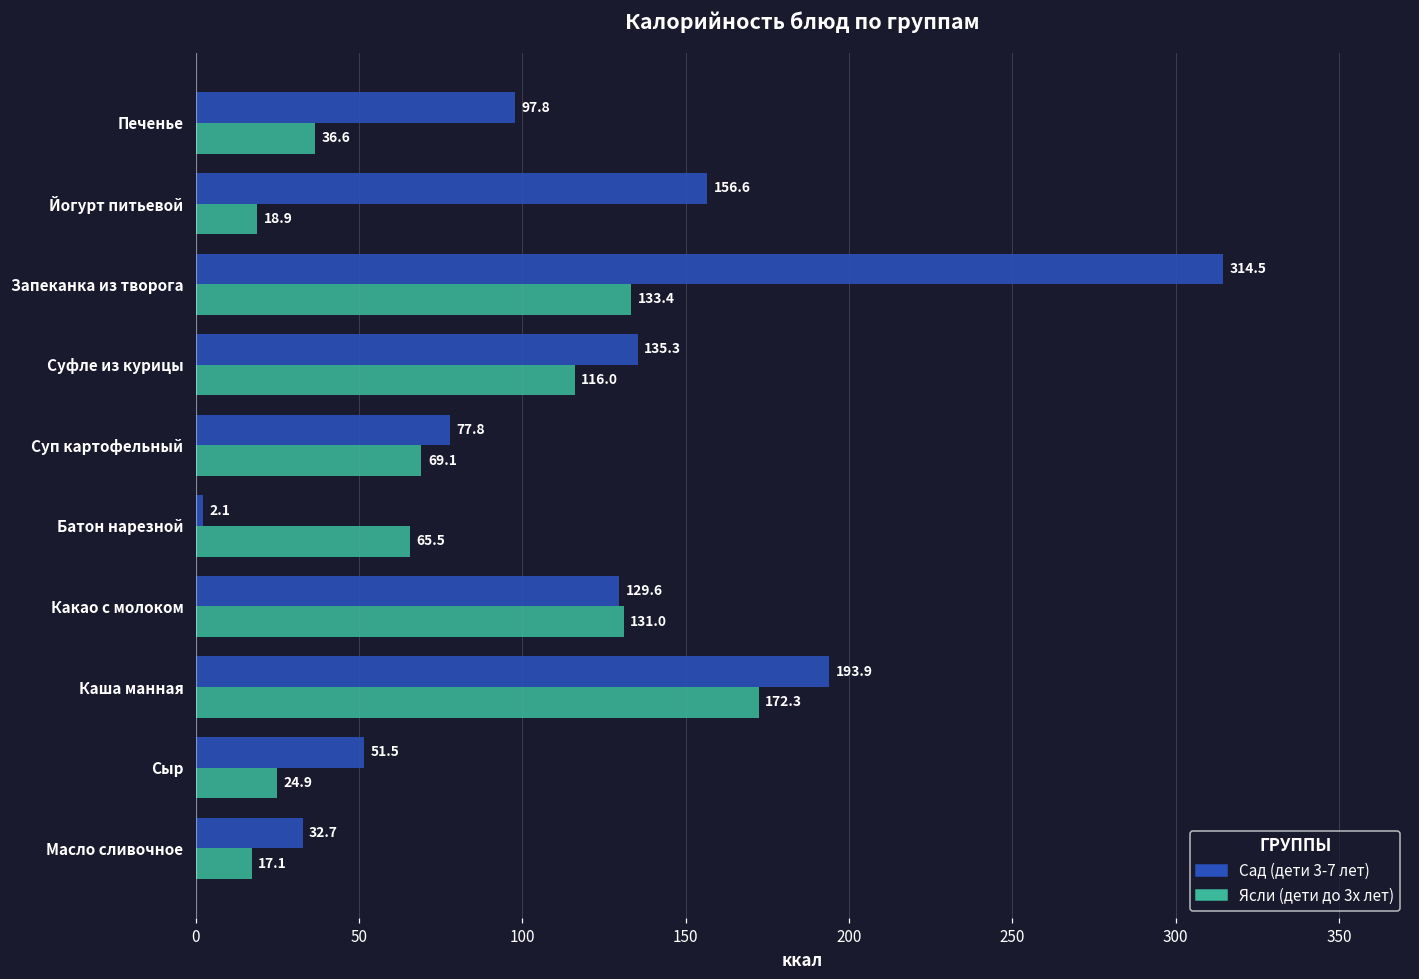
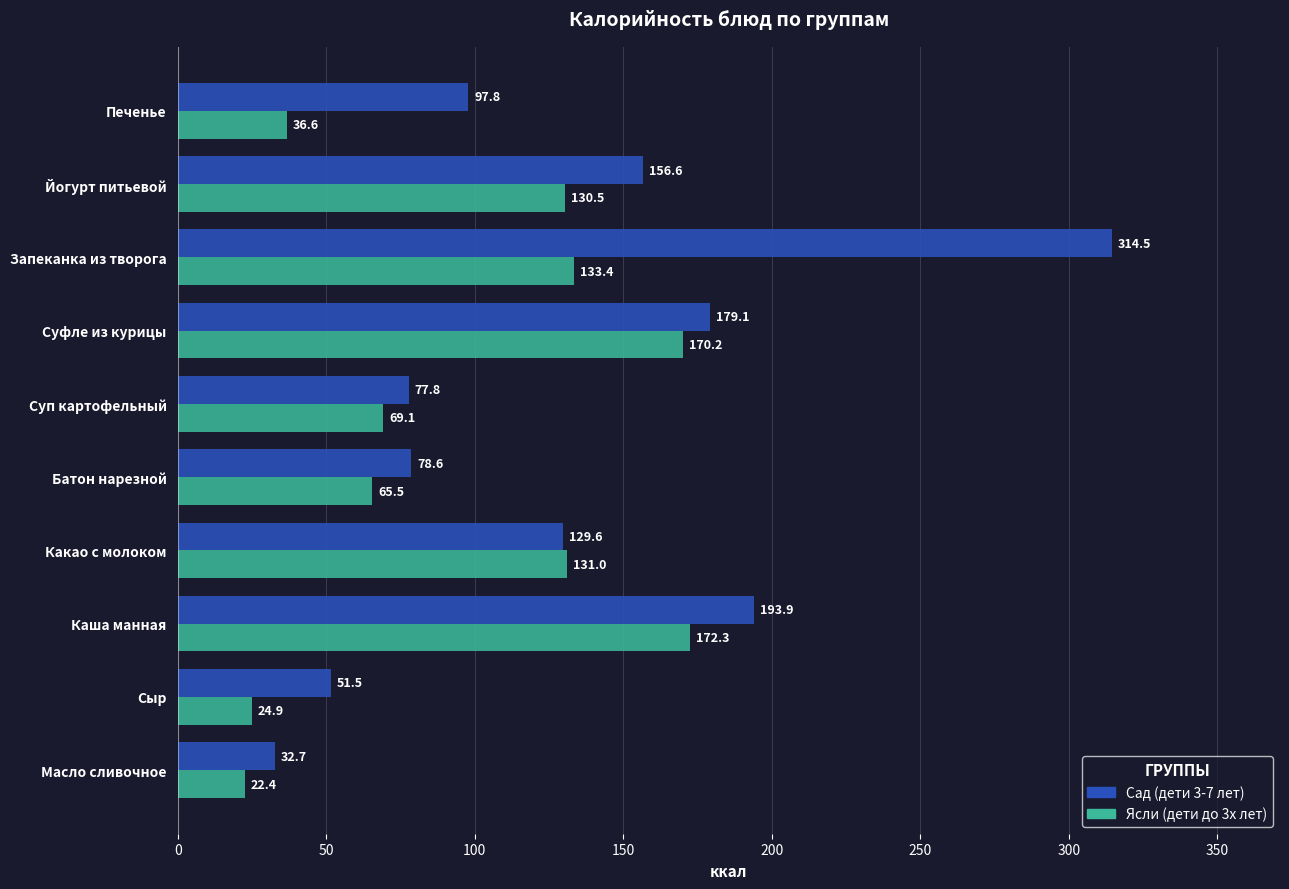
Ясли (дети до 3х лет), Йогурт питьевой: 18.9 -> 130.5
Сад (дети 3-7 лет), Суфле из курицы: 135.3 -> 179.1
Ясли (дети до 3х лет), Суфле из курицы: 116.0 -> 170.2
Сад (дети 3-7 лет), Батон нарезной: 2.1 -> 78.6
Ясли (дети до 3х лет), Масло сливочное: 17.1 -> 22.4
